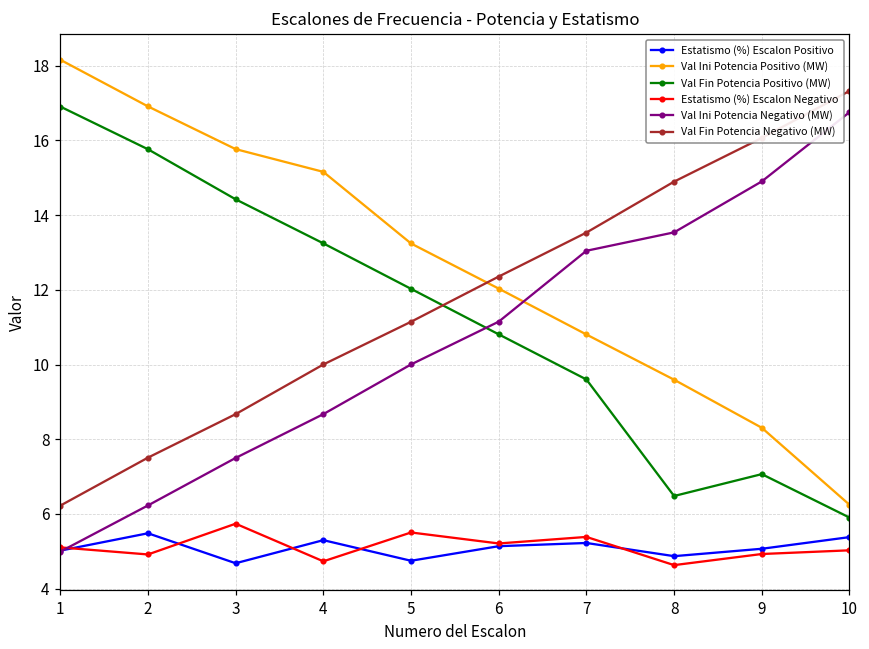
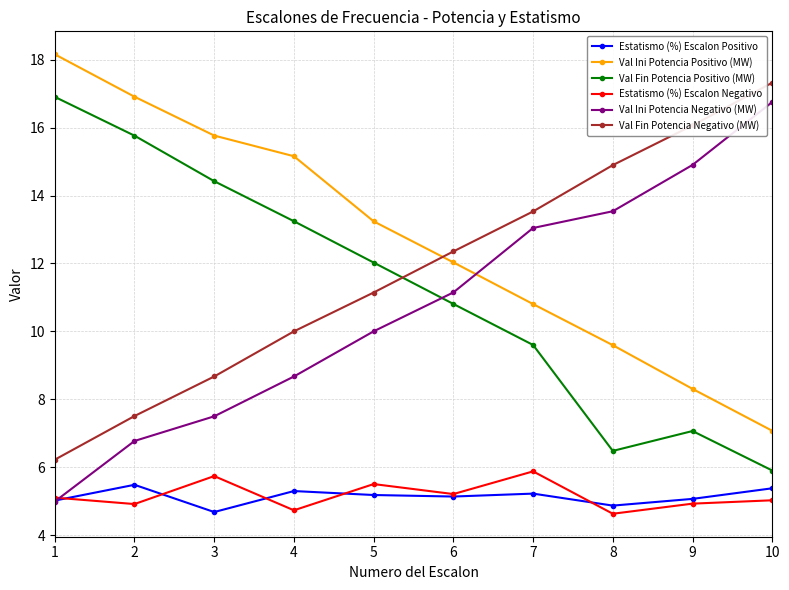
Val Ini Potencia Negativo (MW), 2: 6.2 -> 6.8
Estatismo (%) Escalon Positivo, 5: 4.7 -> 5.2
Estatismo (%) Escalon Negativo, 7: 5.4 -> 5.9
Val Ini Potencia Positivo (MW), 10: 6.2 -> 7.1
